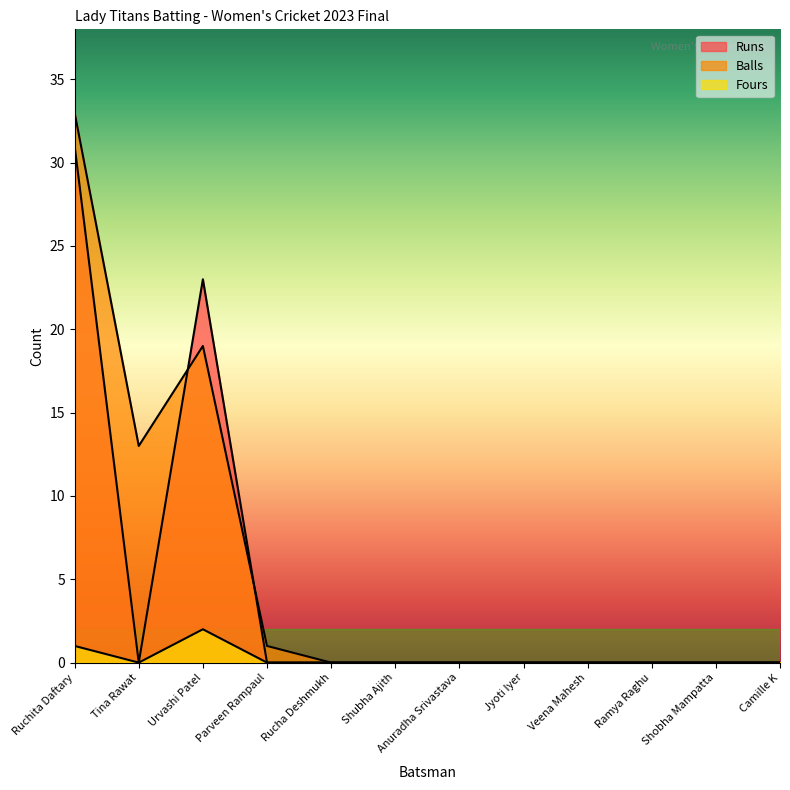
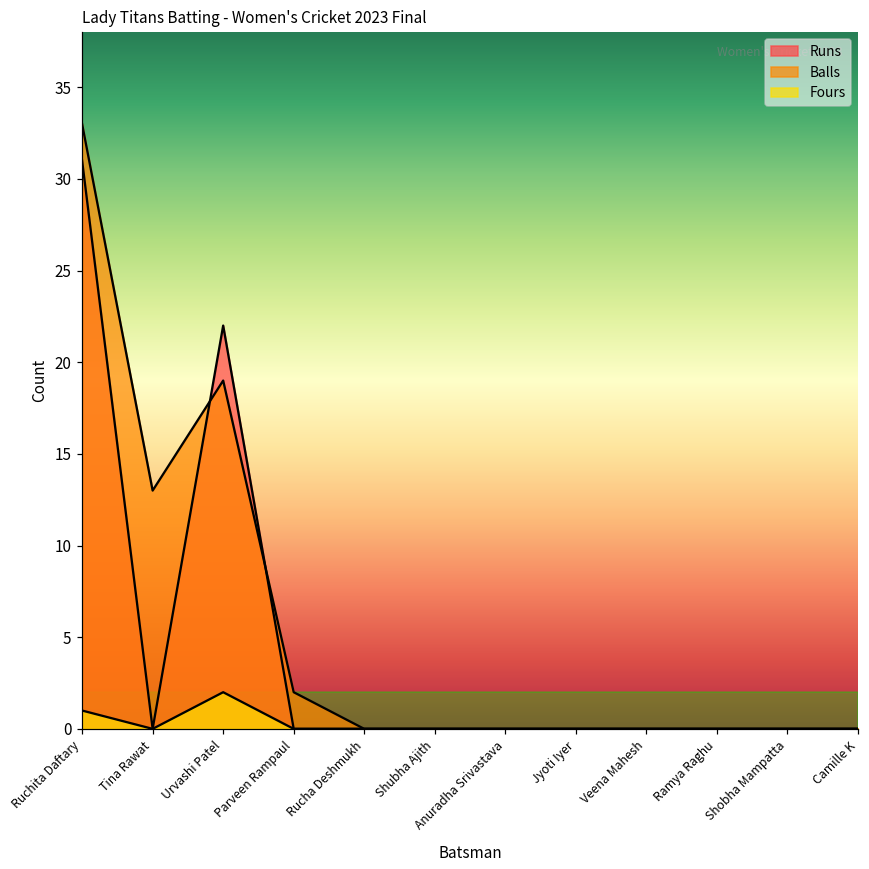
Runs, Urvashi Patel: 23 -> 22
Balls, Parveen Rampaul: 1 -> 2
